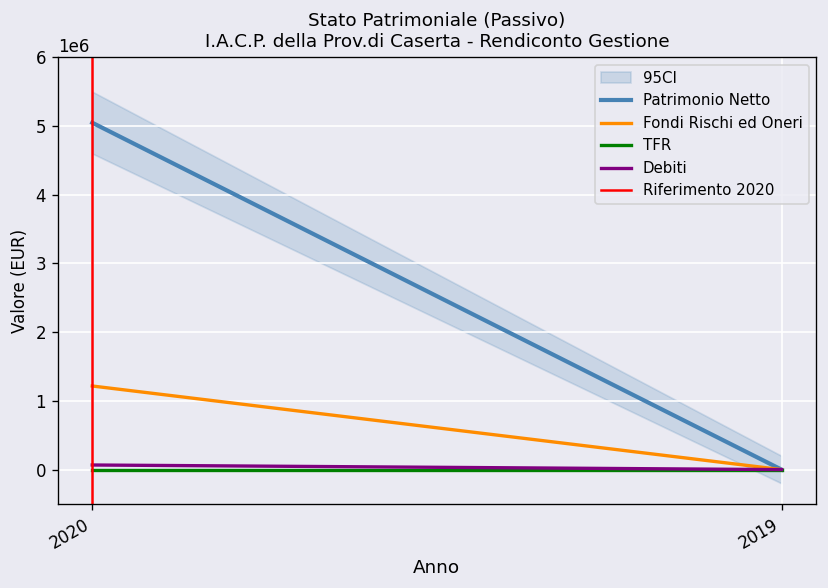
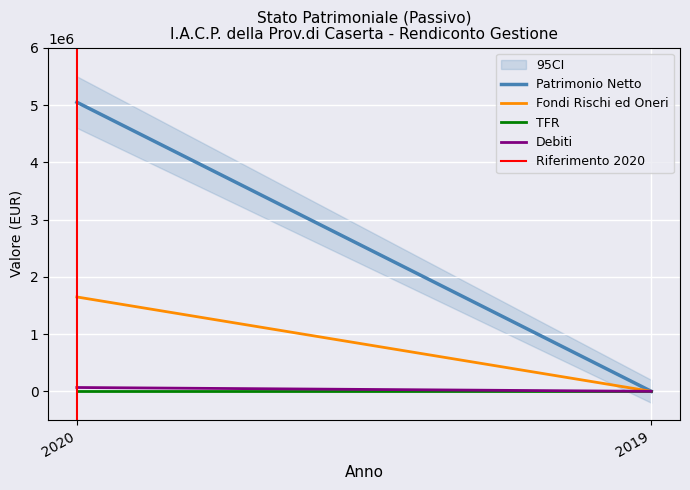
Fondi Rischi ed Oneri, 2020: 1200000 -> 1600000
